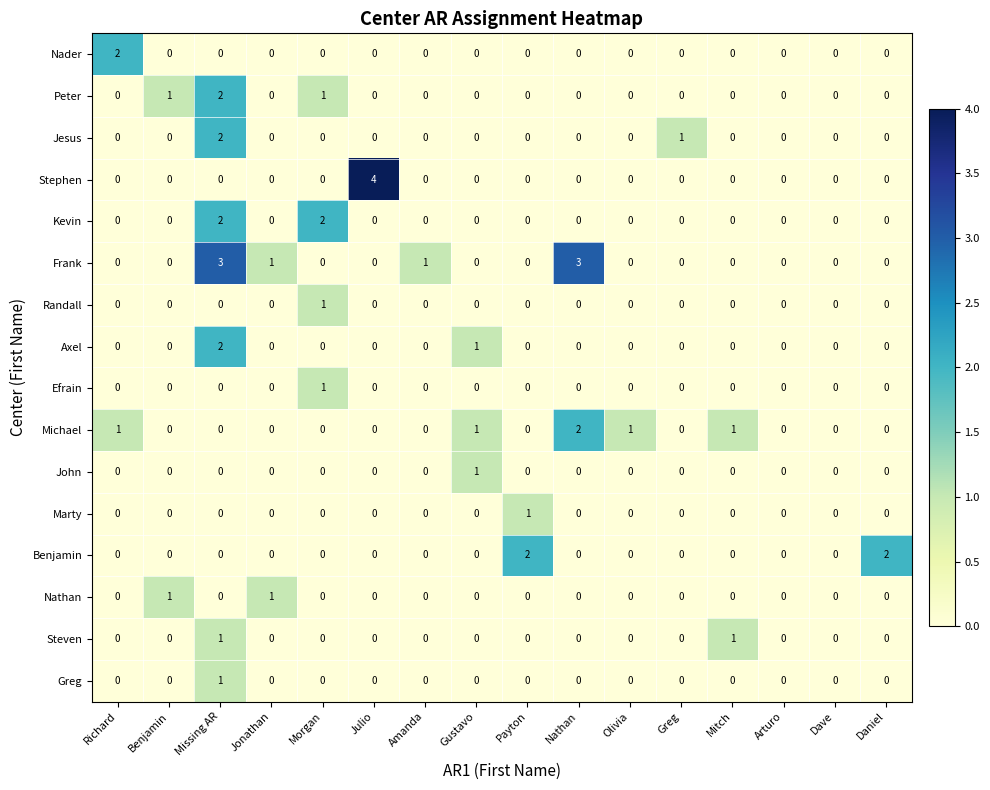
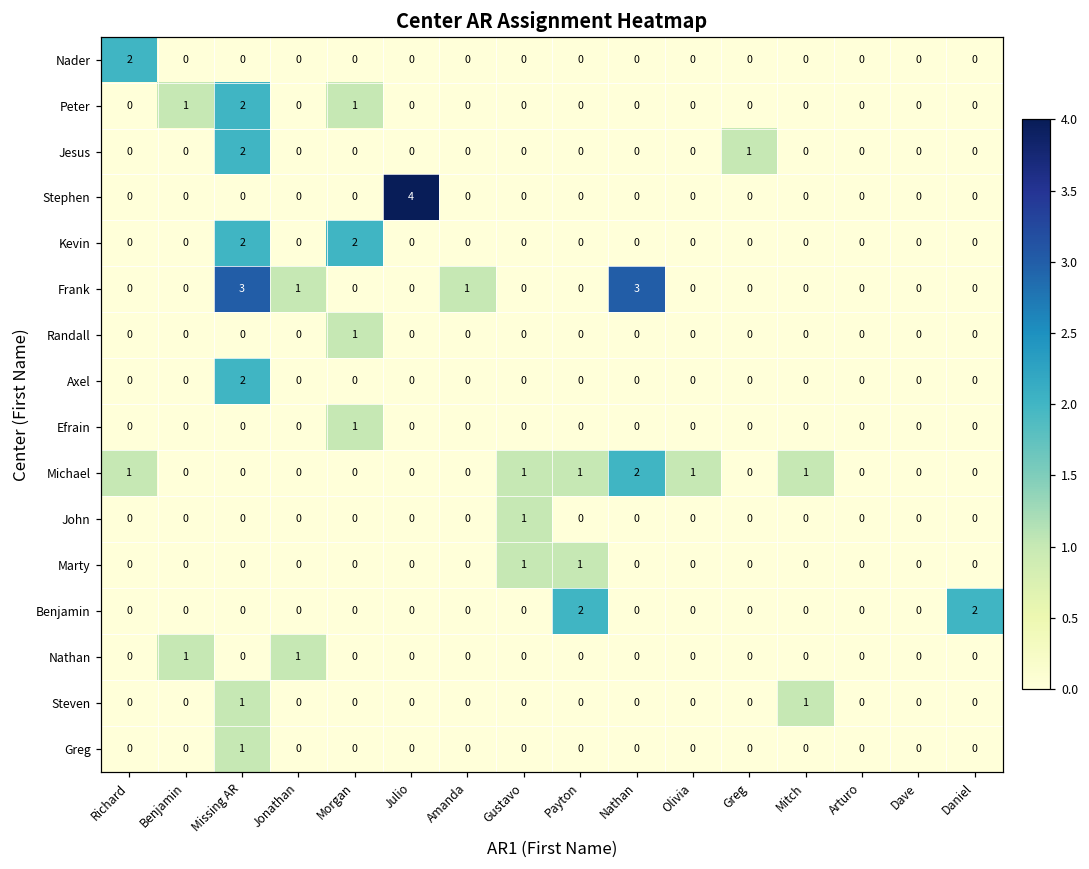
Axel, Gustavo: 1 -> 0
Michael, Payton: 0 -> 1
Marty, Gustavo: 0 -> 1
